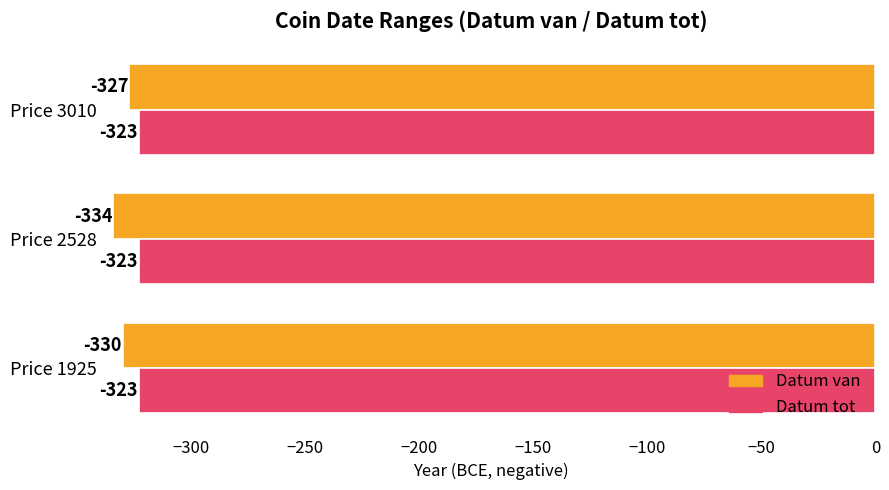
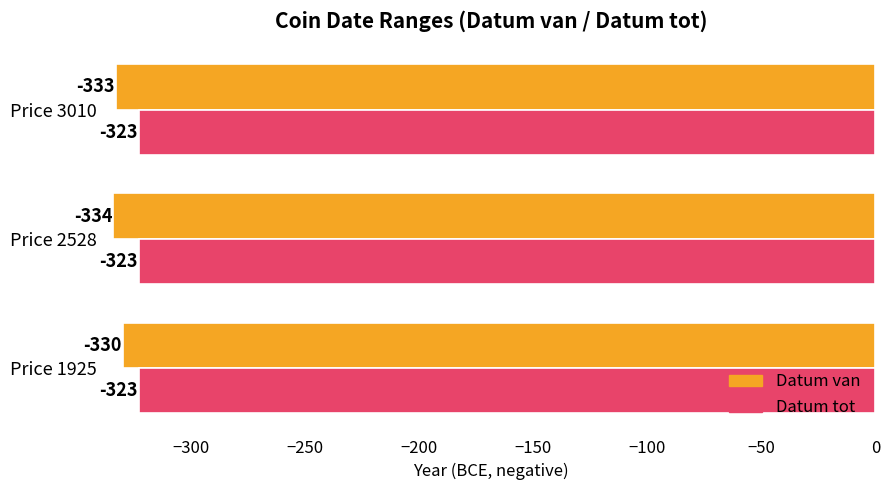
Datum van, Price 3010: -327 -> -333
